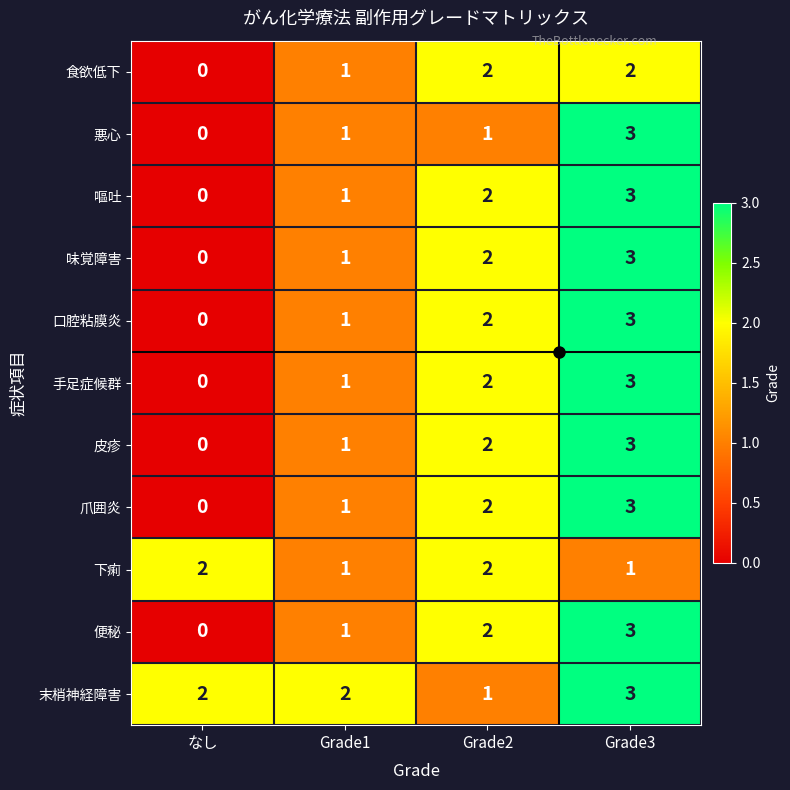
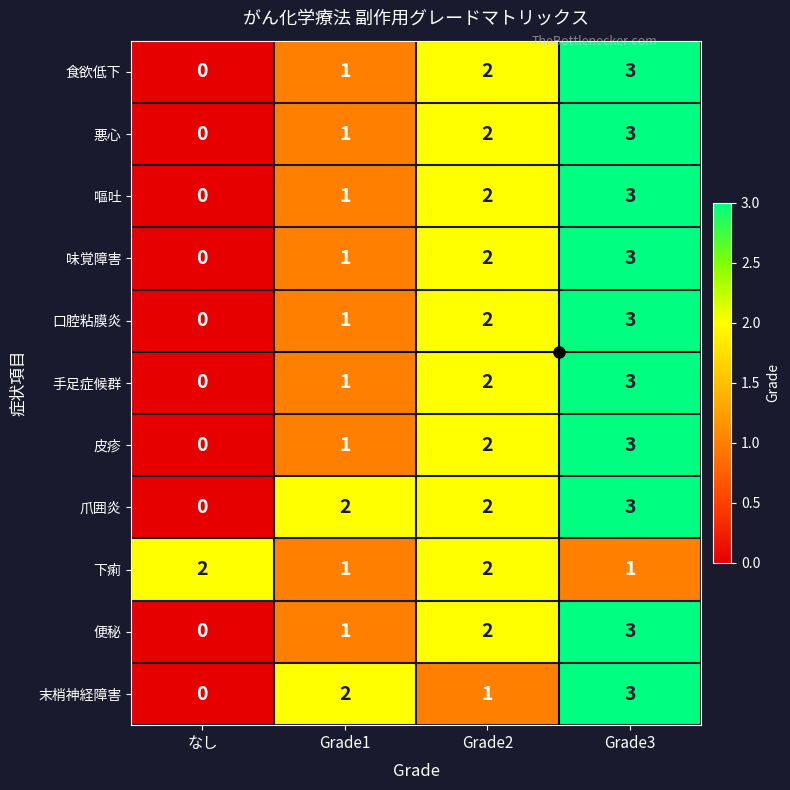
食欲低下, Grade3: 2 -> 3
悪心, Grade2: 1 -> 2
爪囲炎, Grade1: 1 -> 2
末梢神経障害, なし: 2 -> 0
